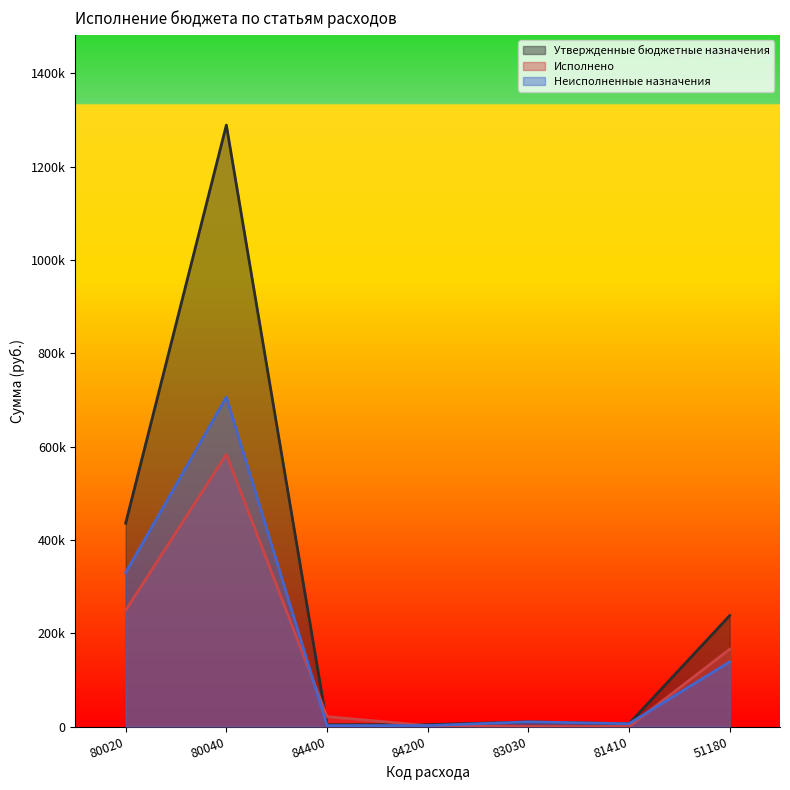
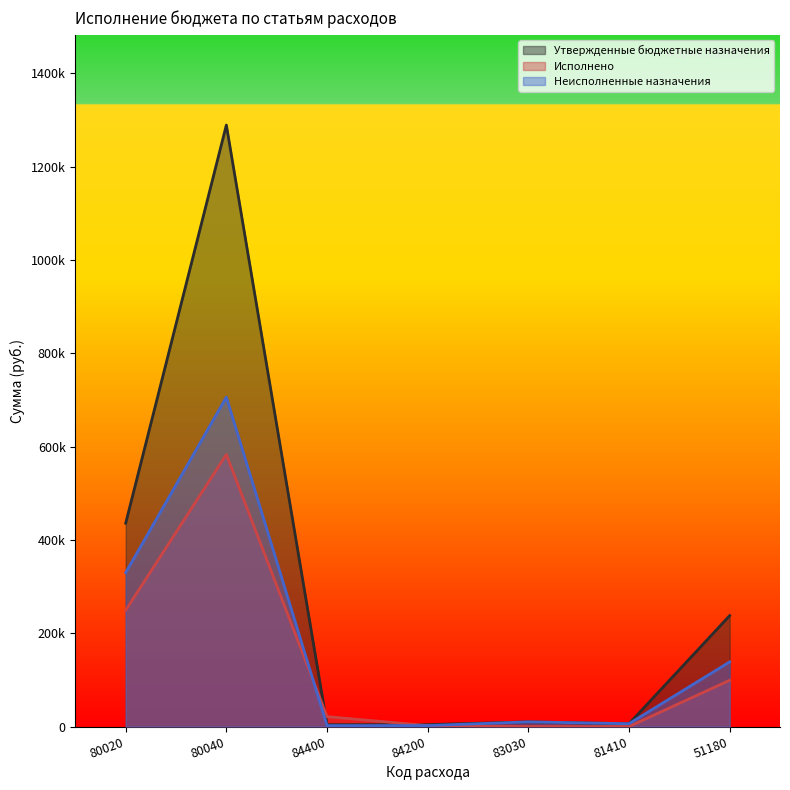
Исполнено, 51180: 170000 -> 100000
